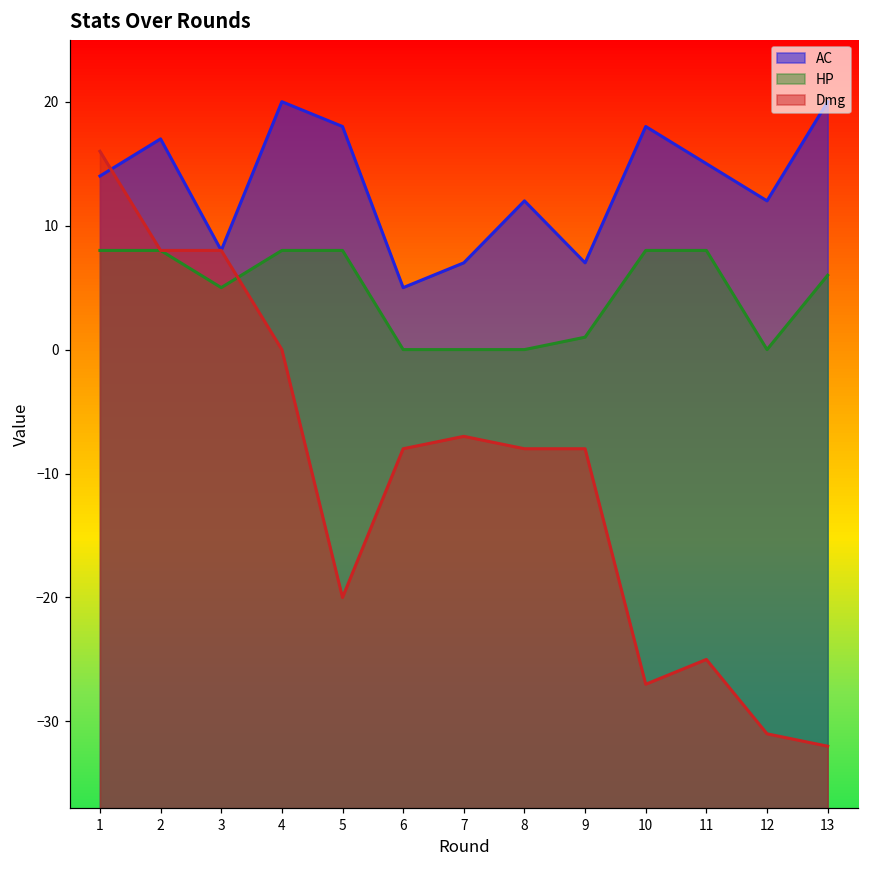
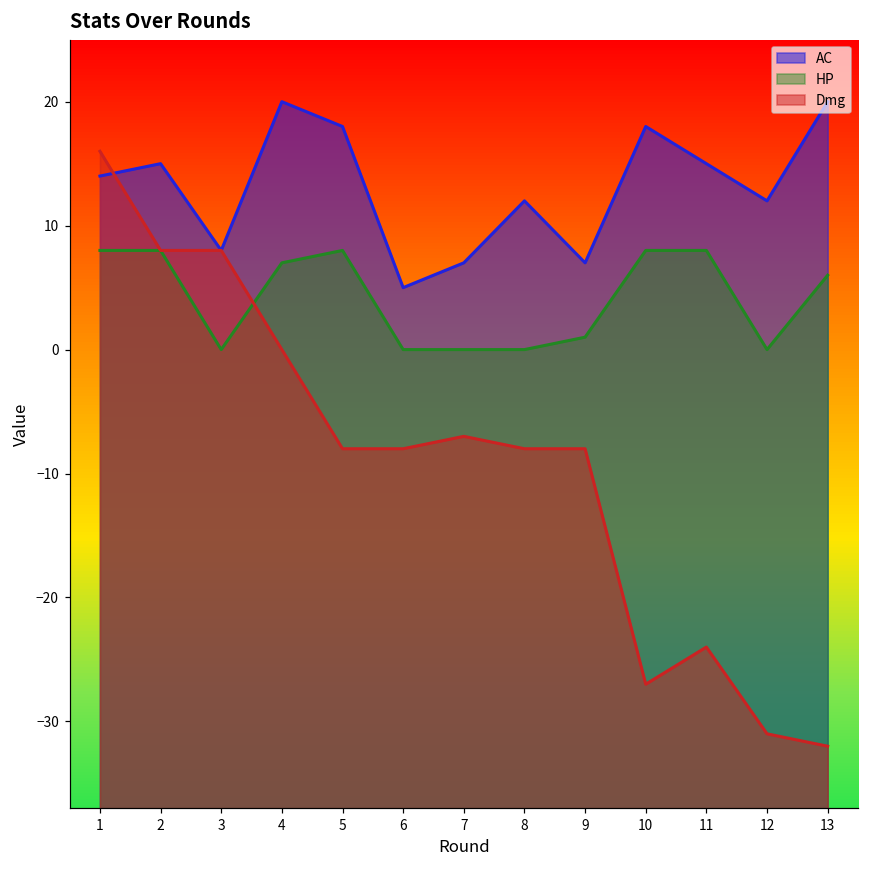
AC, 2: 17 -> 15
HP, 3: 5 -> 0
HP, 4: 8 -> 7
Dmg, 5: -20 -> -8
Dmg, 11: -25 -> -24
